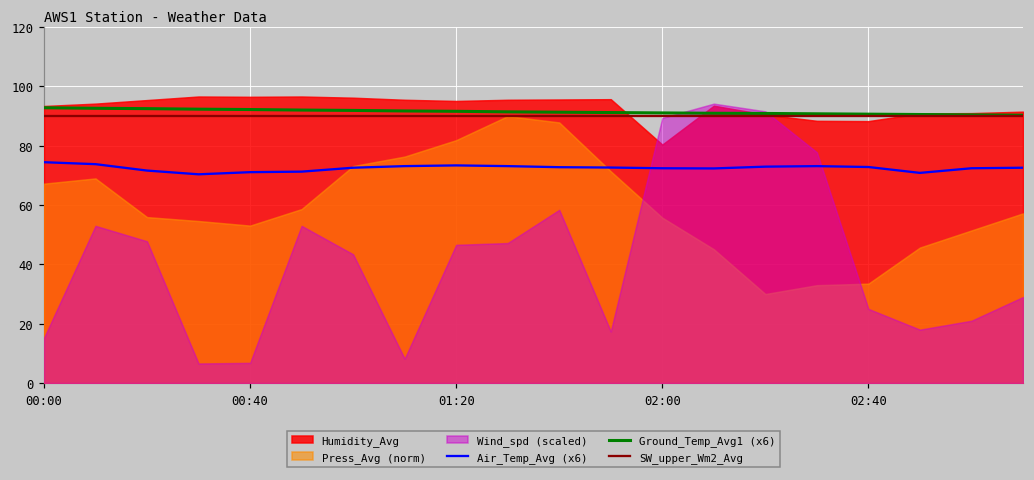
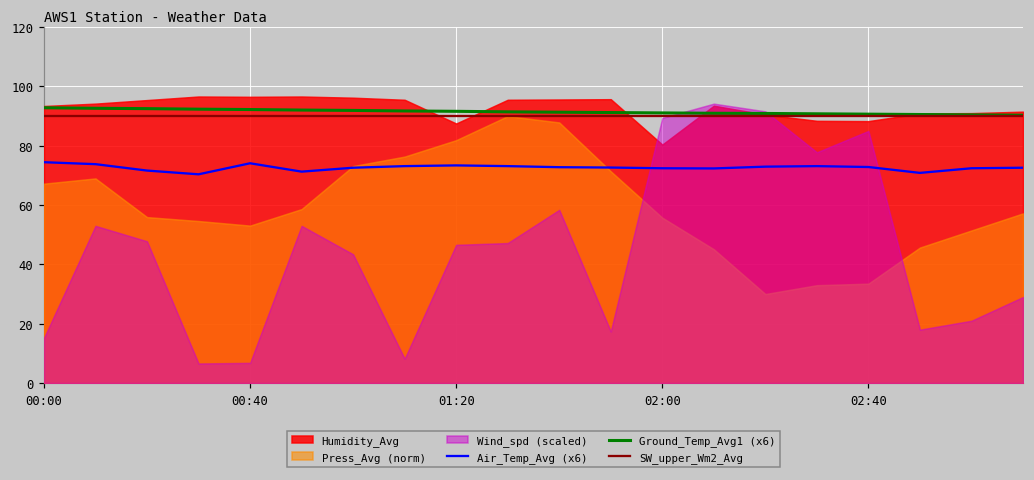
Air_Temp_Avg (x6), 00:40: 71 -> 74
Humidity_Avg, 01:20: 95 -> 88
Wind_spd (scaled), 02:40: 25 -> 85
